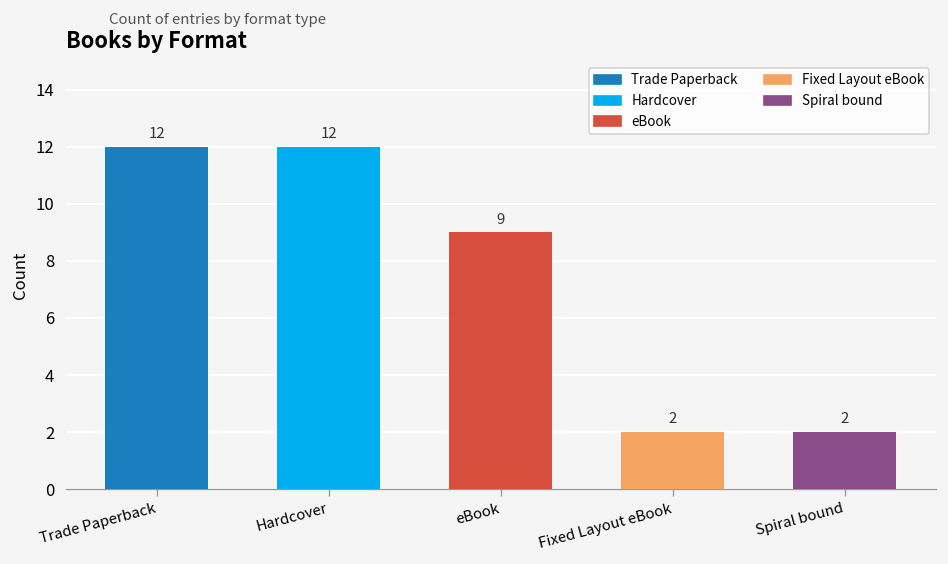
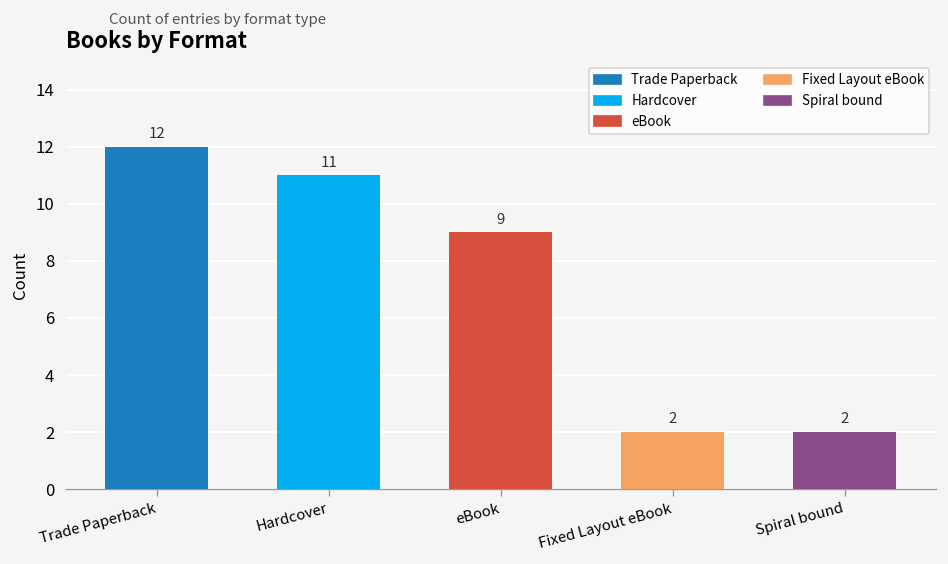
Hardcover: 12 -> 11
